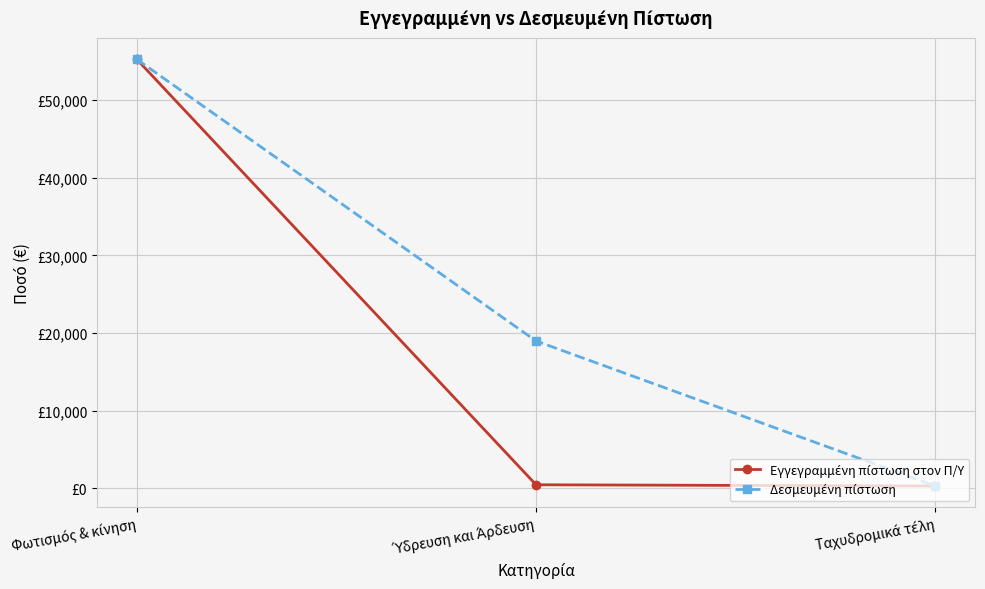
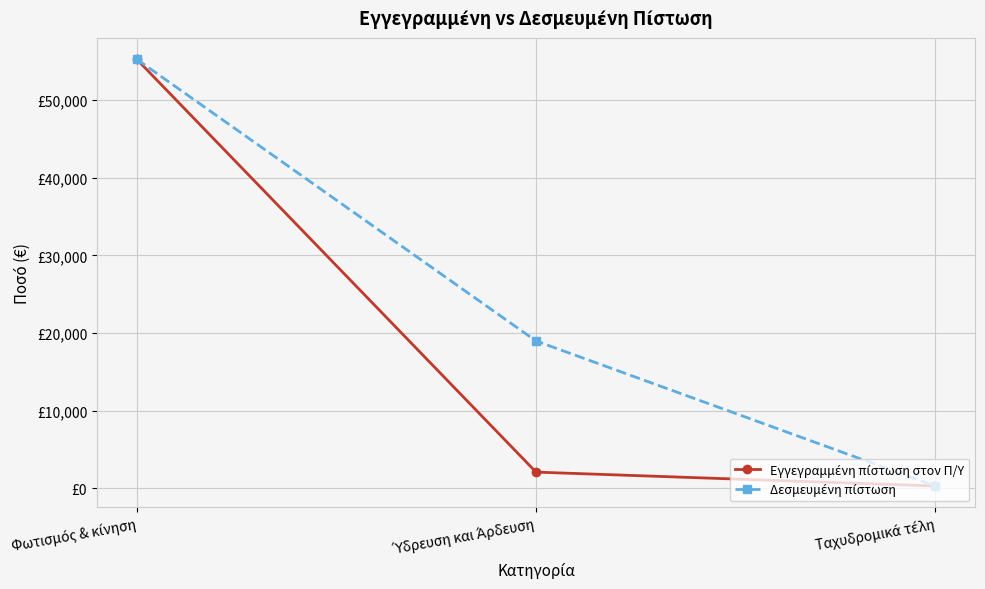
Εγγεγραμμένη πίστωση στον Π/Υ, Ύδρευση και Άρδευση: £0 -> £2,000
